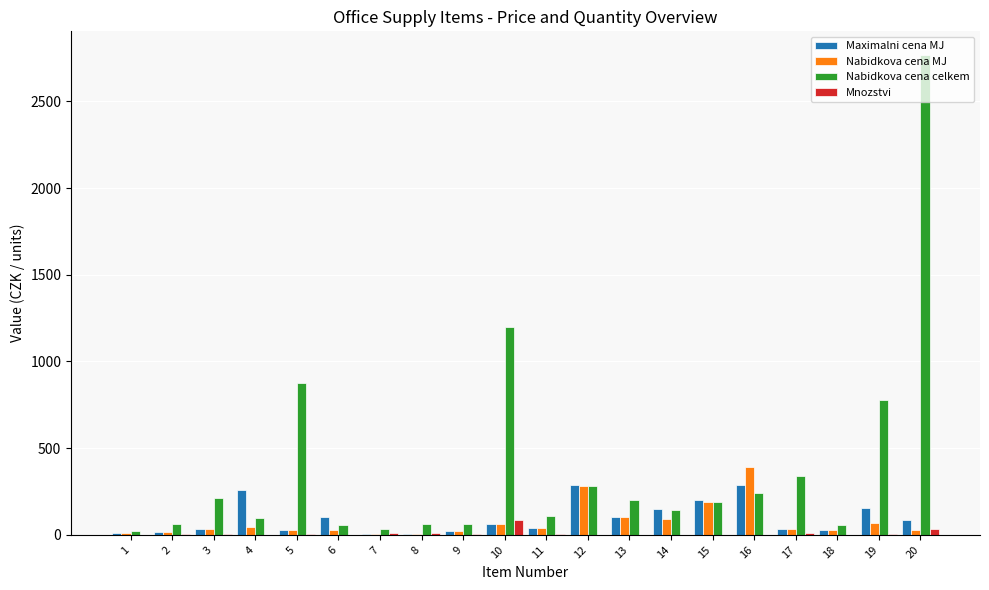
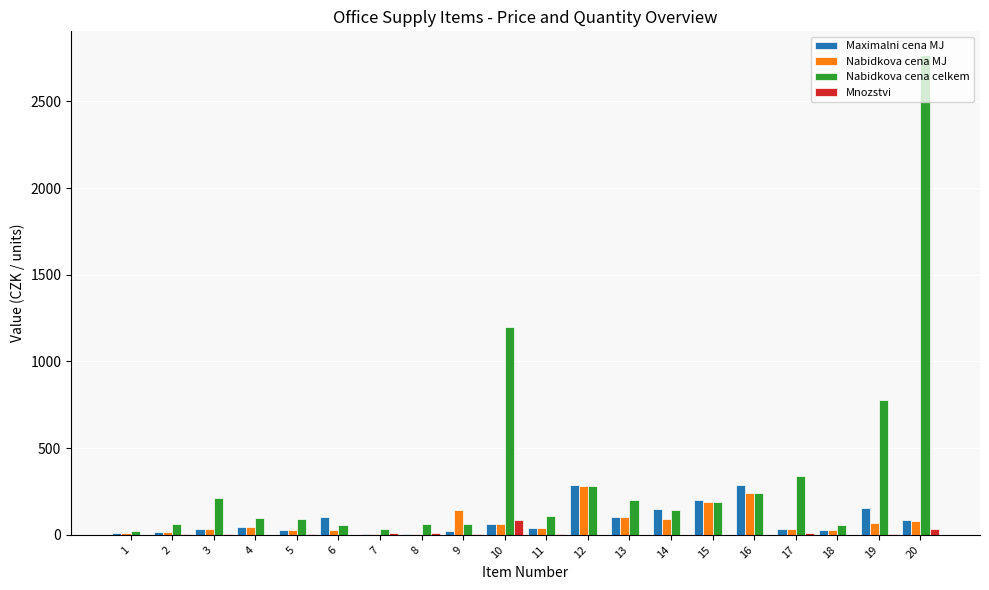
Maximalni cena MJ, 4: 260 -> 50
Nabidkova cena celkem, 5: 870 -> 90
Nabidkova cena MJ, 9: 20 -> 140
Nabidkova cena MJ, 16: 390 -> 240
Nabidkova cena MJ, 20: 30 -> 80
